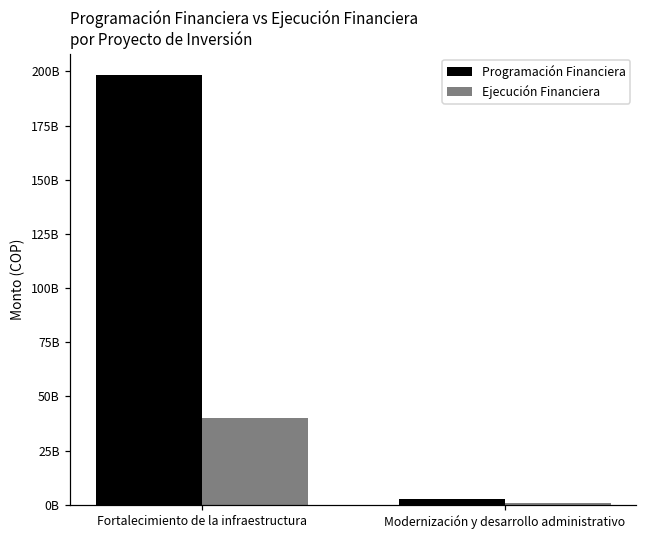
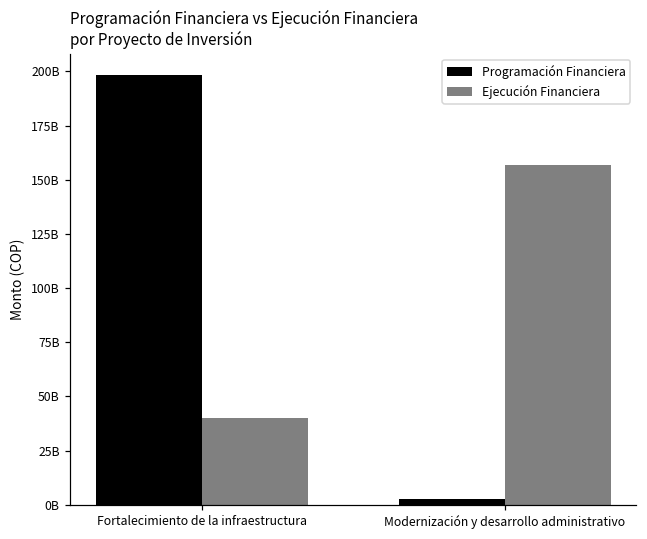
Ejecución Financiera, Modernización y desarrollo administrativo: 1000000000 -> 157000000000
